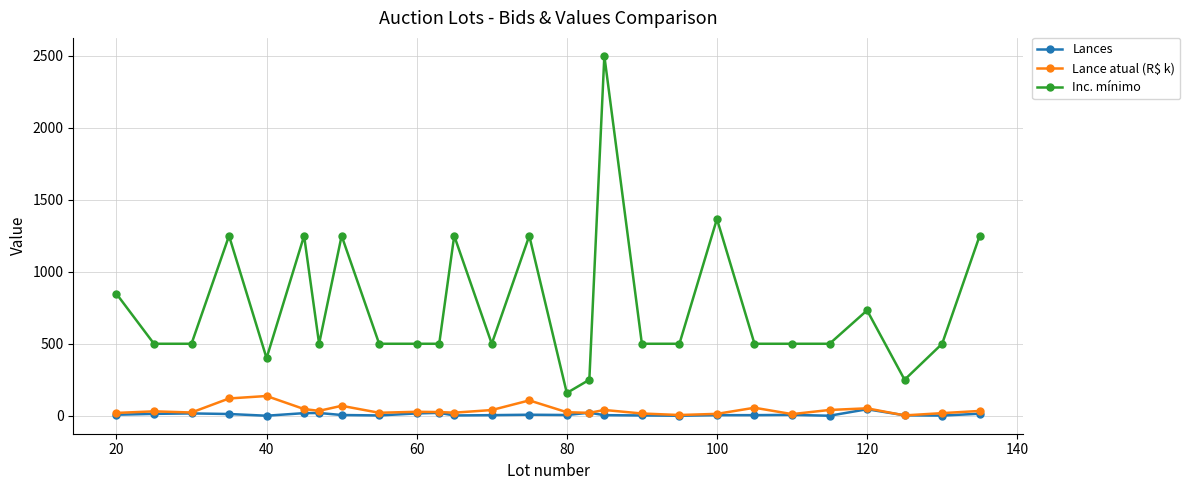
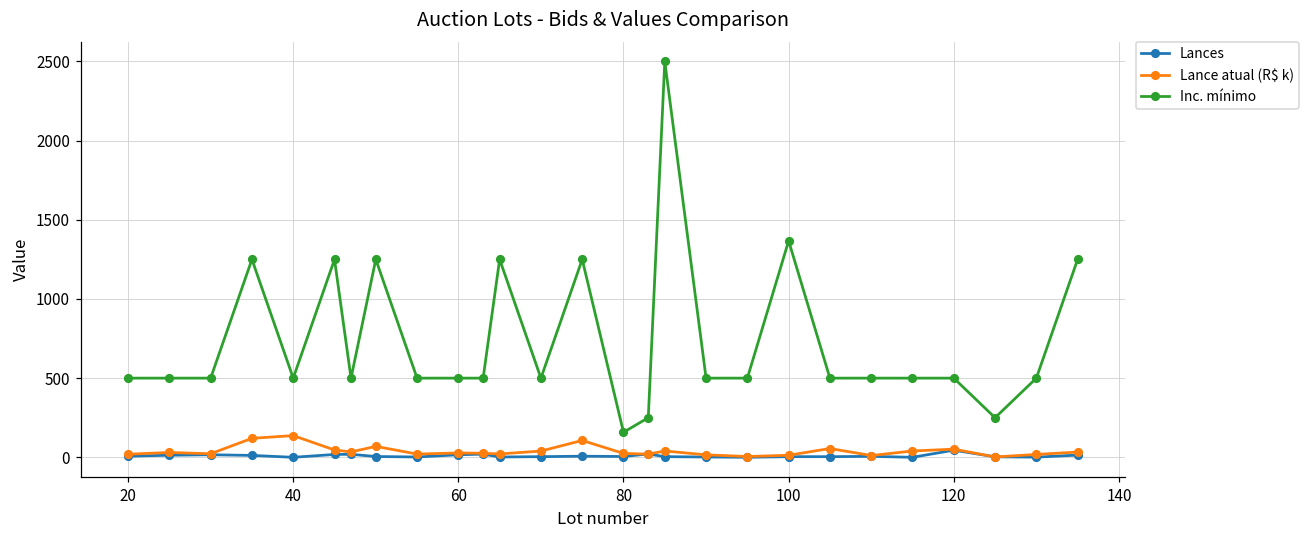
Inc. mínimo, 20: 850 -> 500
Inc. mínimo, 40: 400 -> 500
Inc. mínimo, 120: 730 -> 500
